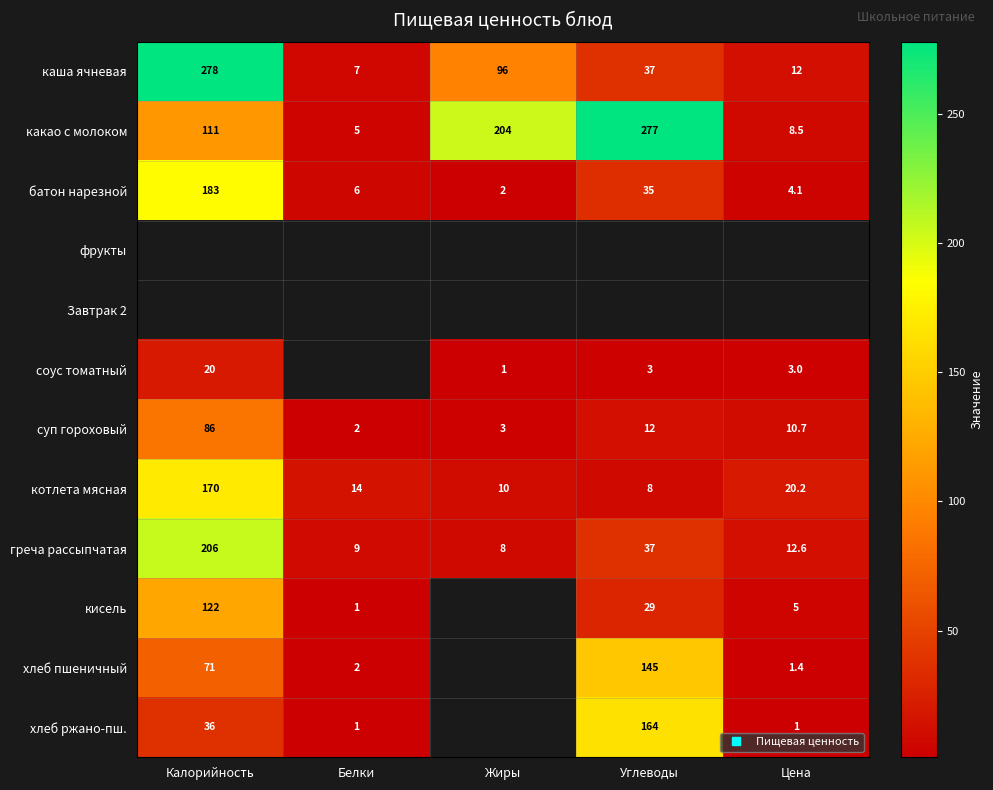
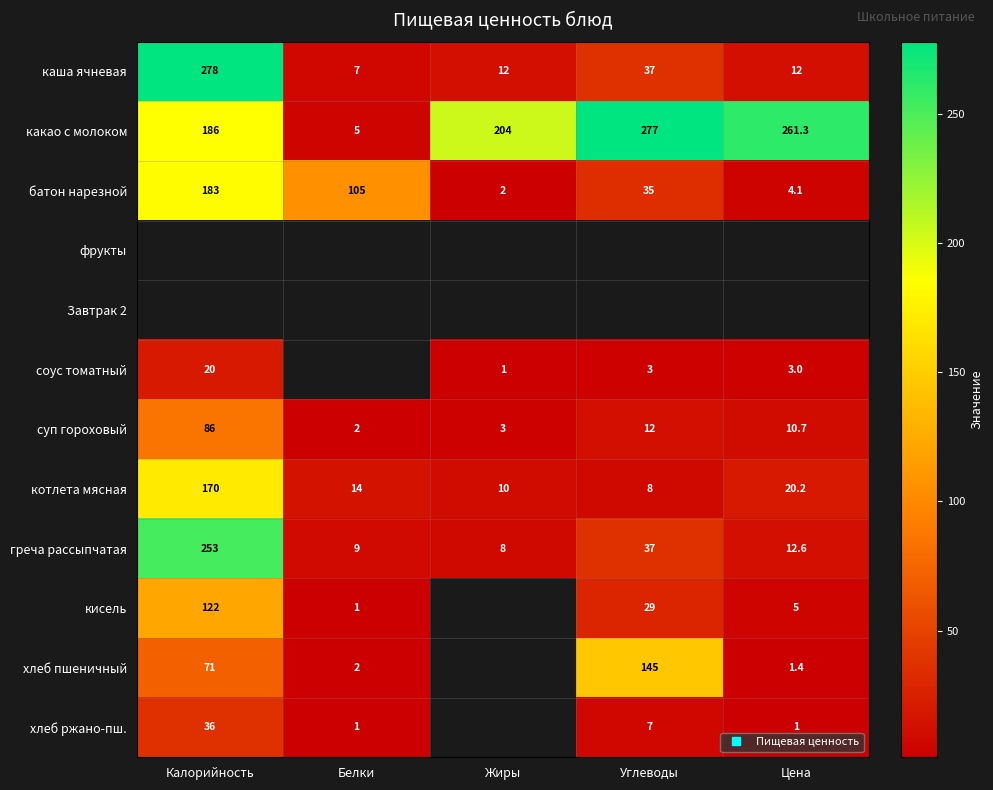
каша ячневая, Жиры: 96 -> 12
какао с молоком, Калорийность: 111 -> 186
какао с молоком, Цена: 8.5 -> 261.3
батон нарезной, Белки: 6 -> 105
греча рассыпчатая, Калорийность: 206 -> 253
хлеб ржано-пш., Углеводы: 164 -> 7
